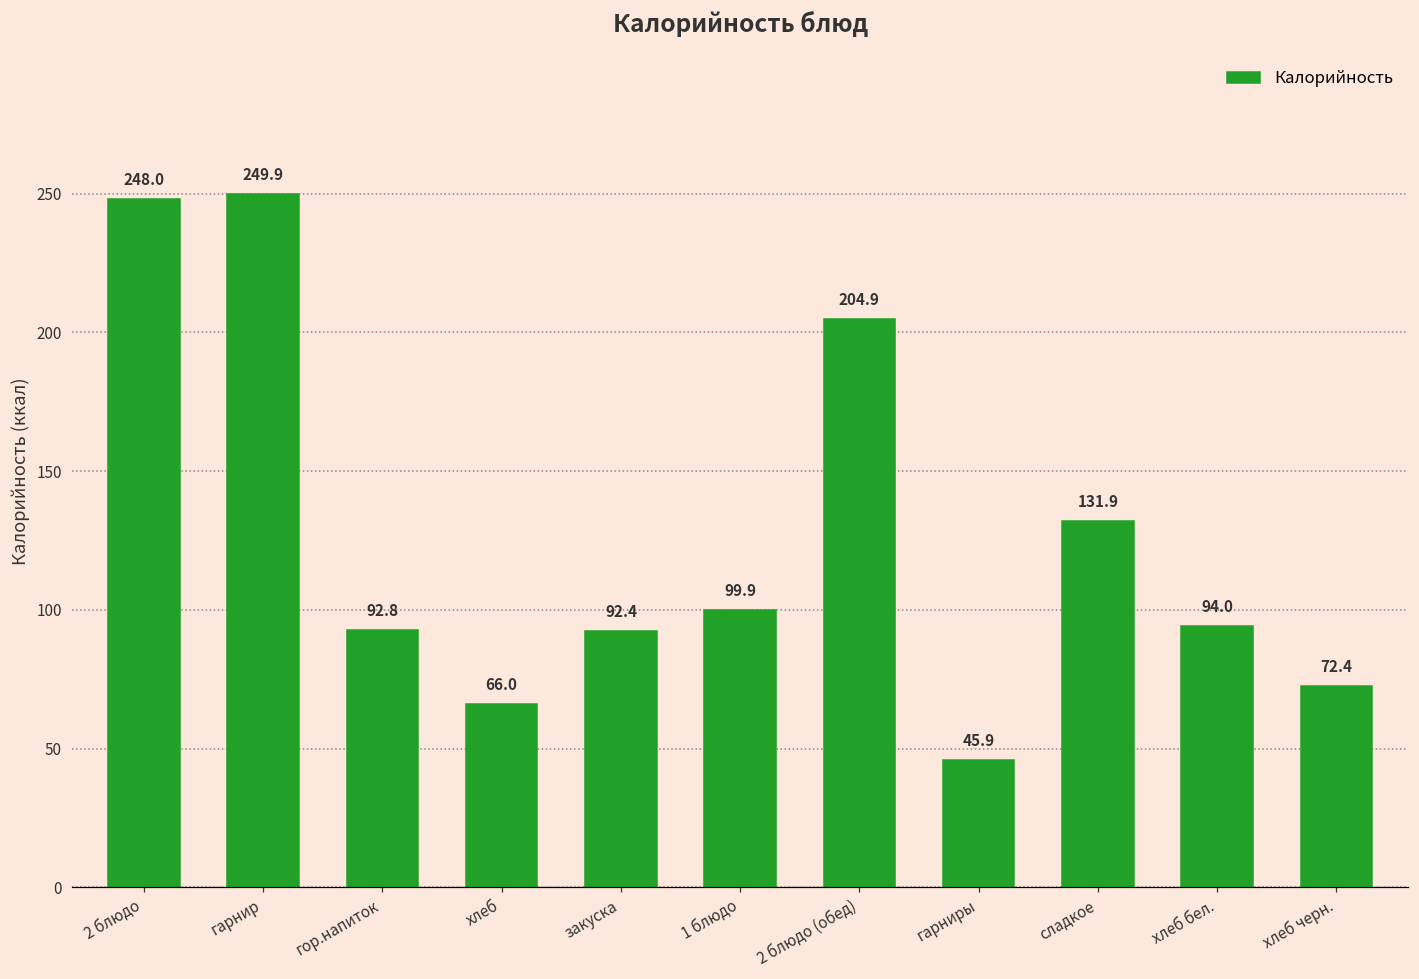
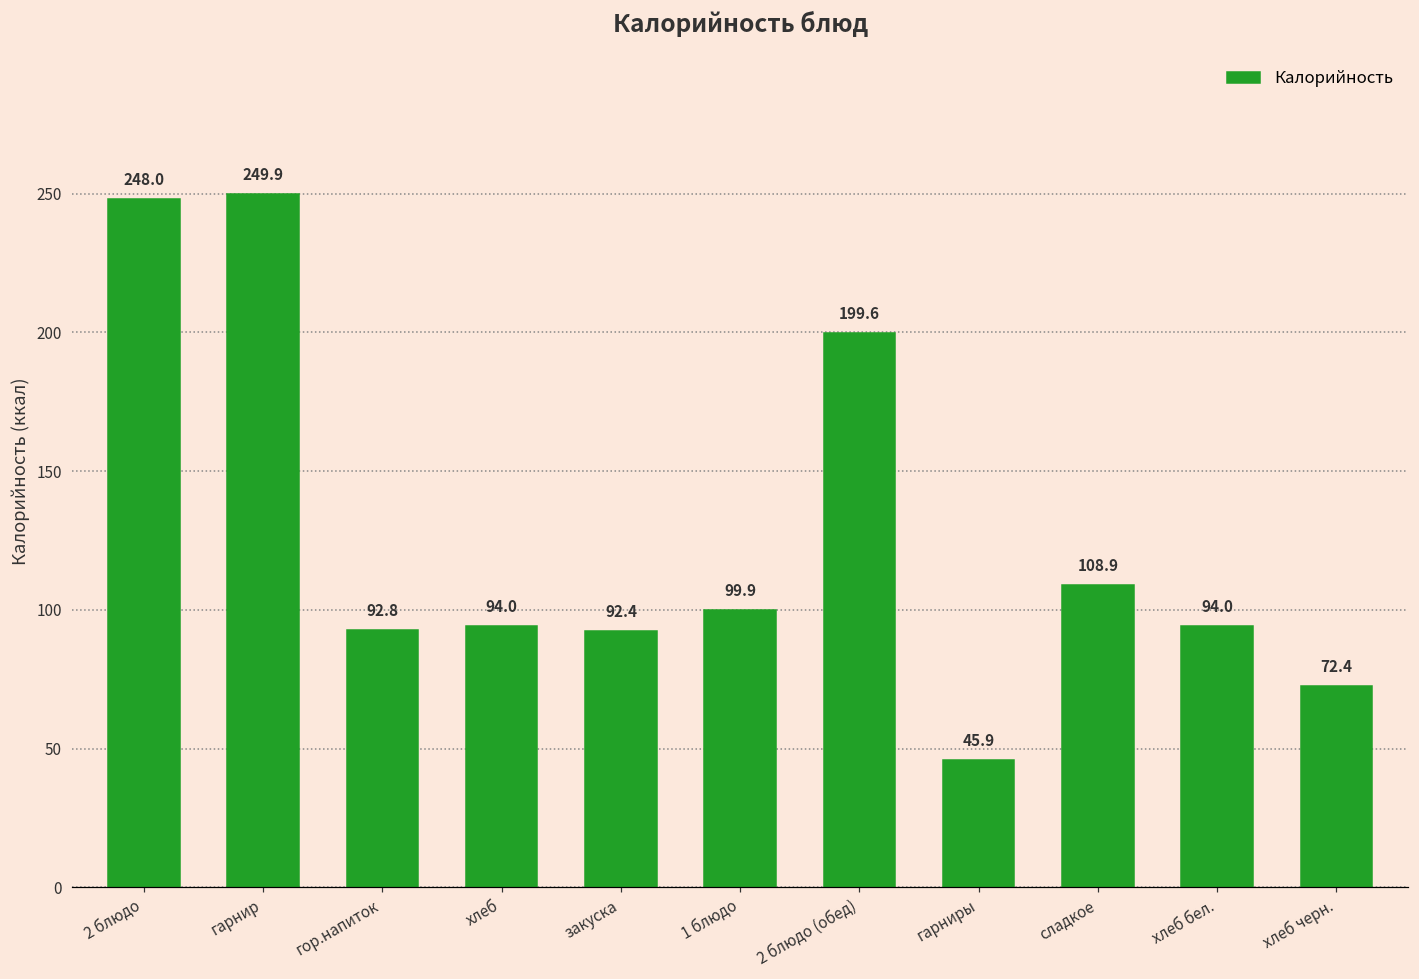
хлеб: 66.0 -> 94.0
2 блюдо (обед): 204.9 -> 199.6
сладкое: 131.9 -> 108.9
